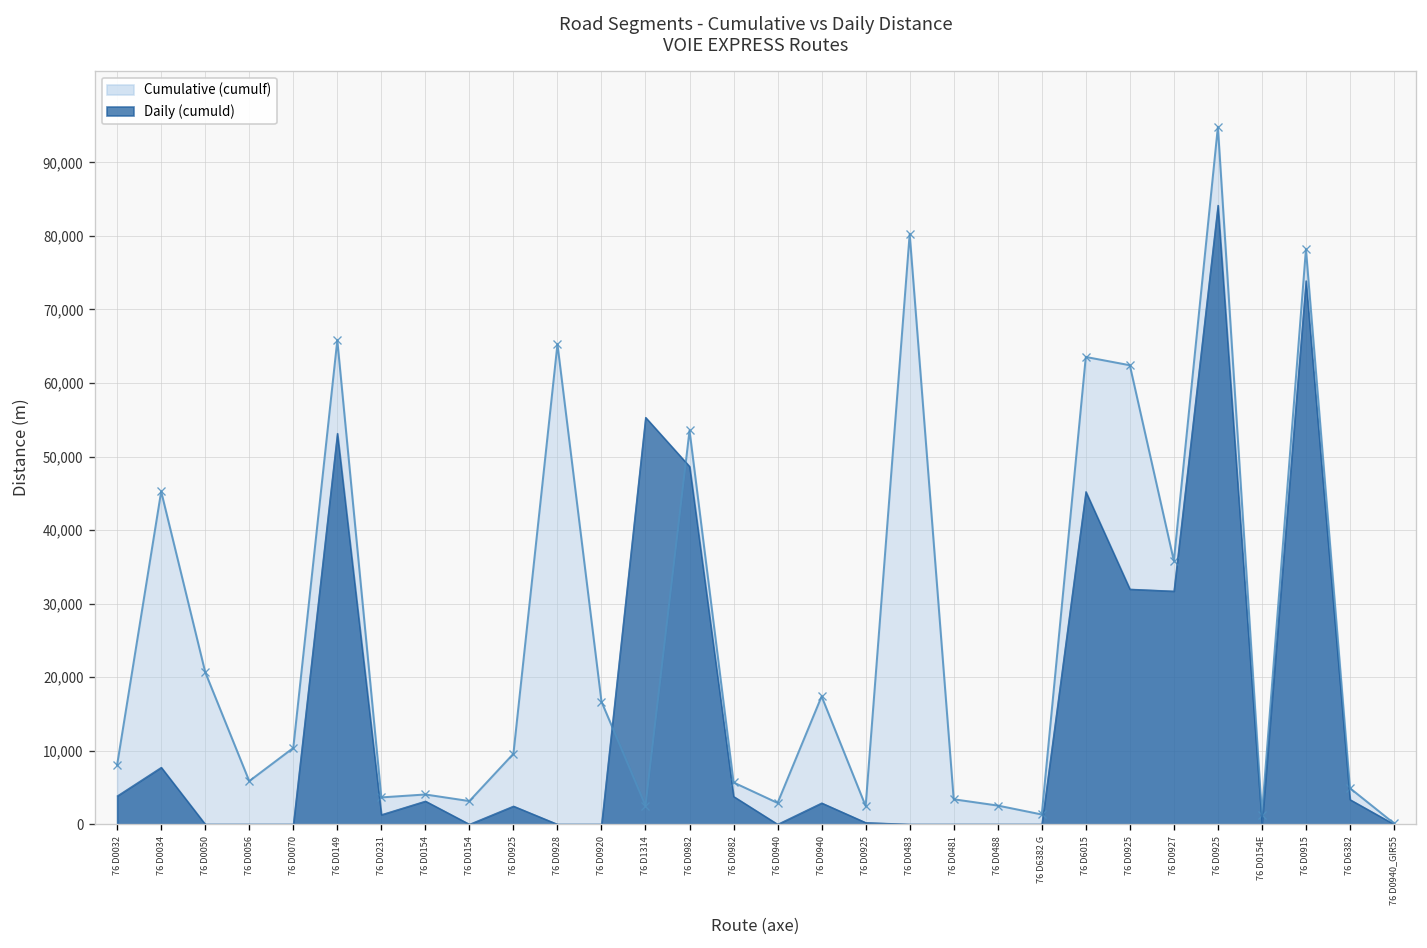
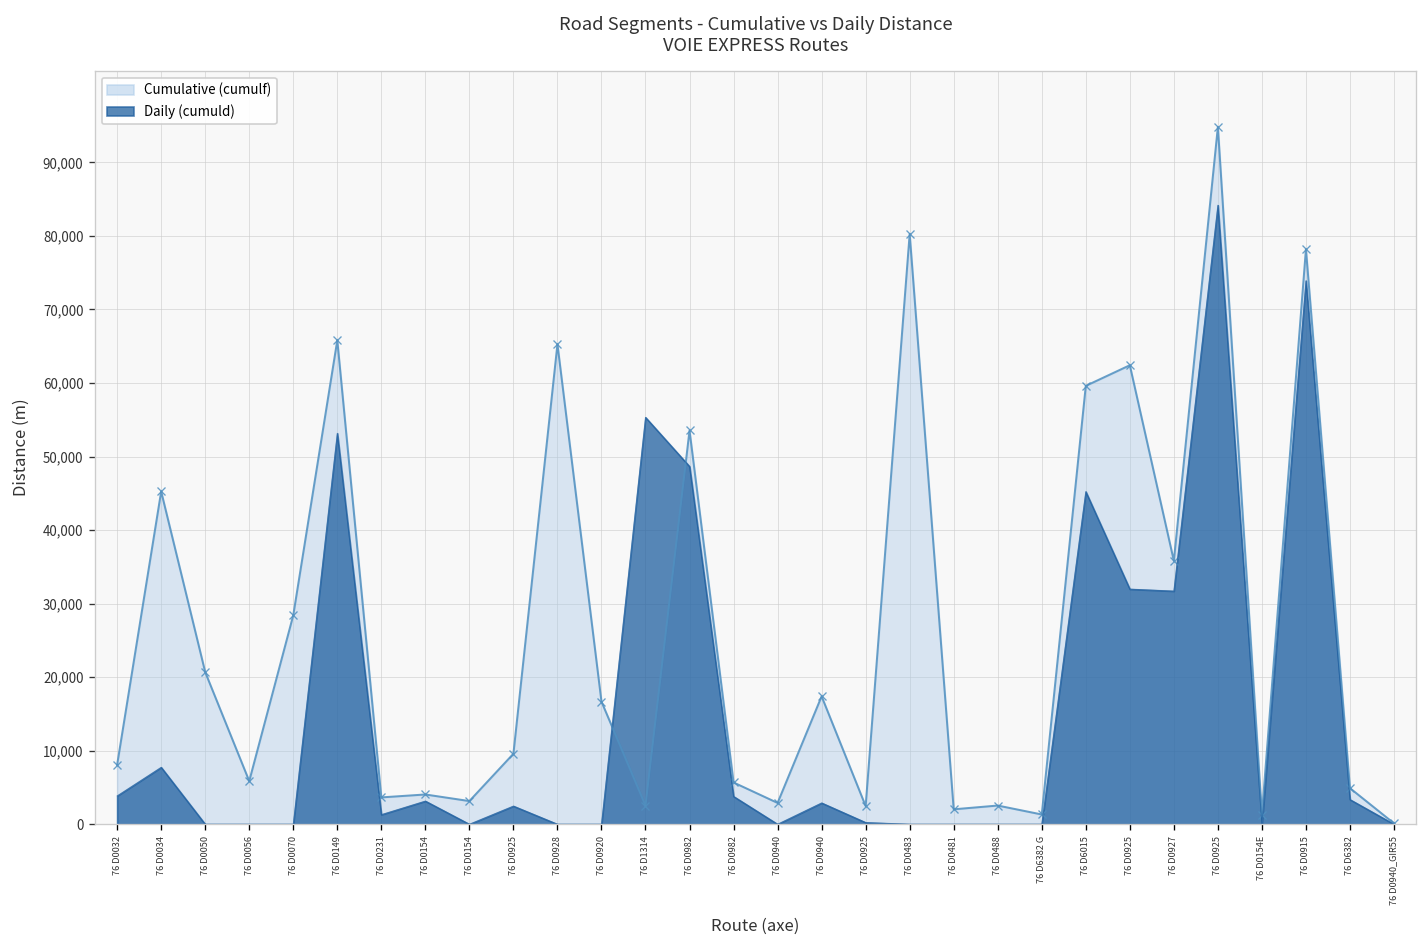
Cumulative (cumulf), 76 D0070: 10,000 -> 28,000
Cumulative (cumulf), 76 D0481: 3,000 -> 2,000
Cumulative (cumulf), 76 D6015: 64,000 -> 60,000
